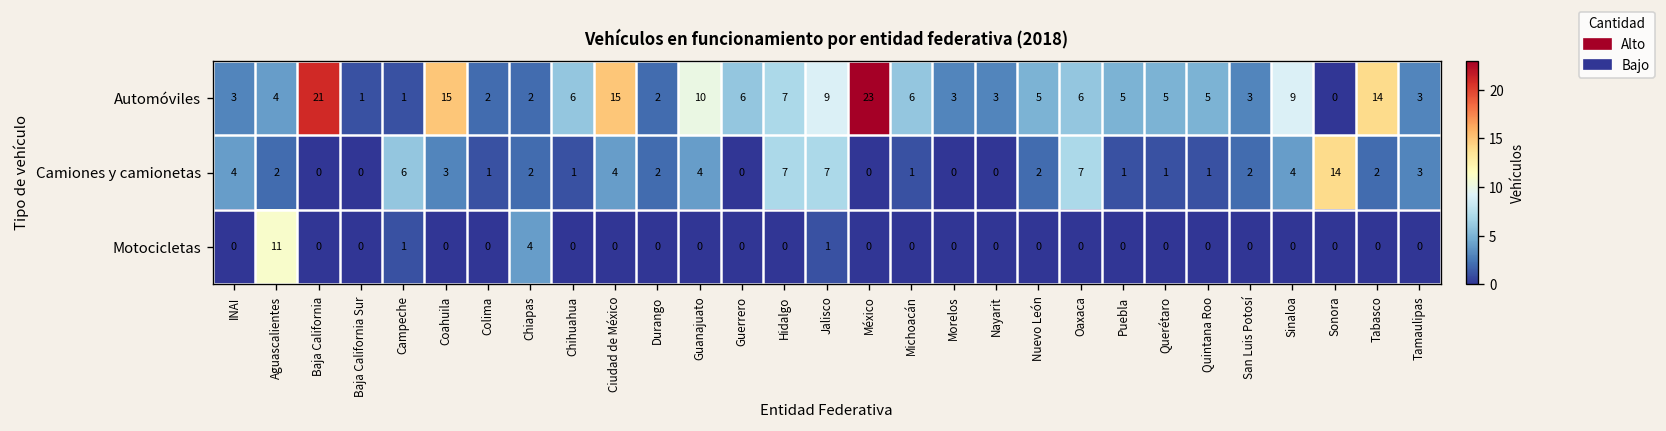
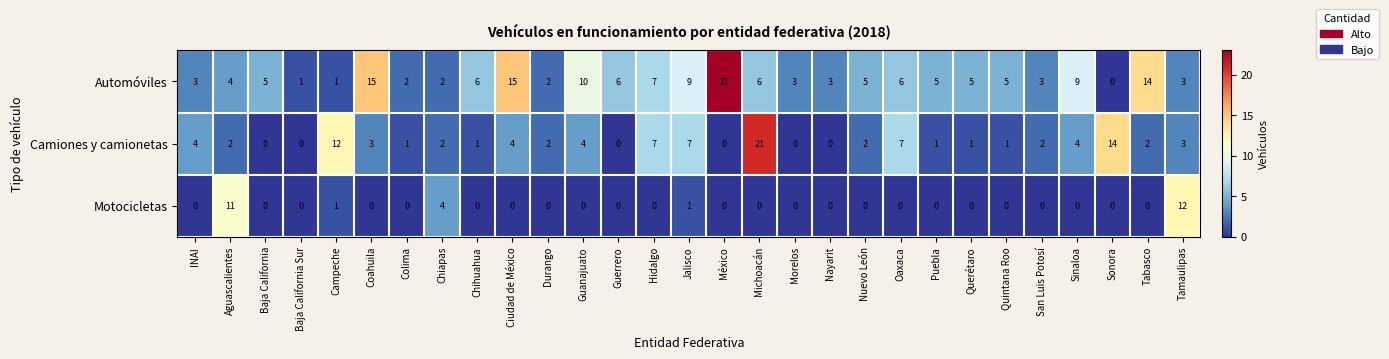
Automóviles, Baja California: 21 -> 5
Camiones y camionetas, Campeche: 6 -> 12
Camiones y camionetas, Michoacán: 1 -> 21
Motocicletas, Tamaulipas: 0 -> 12
